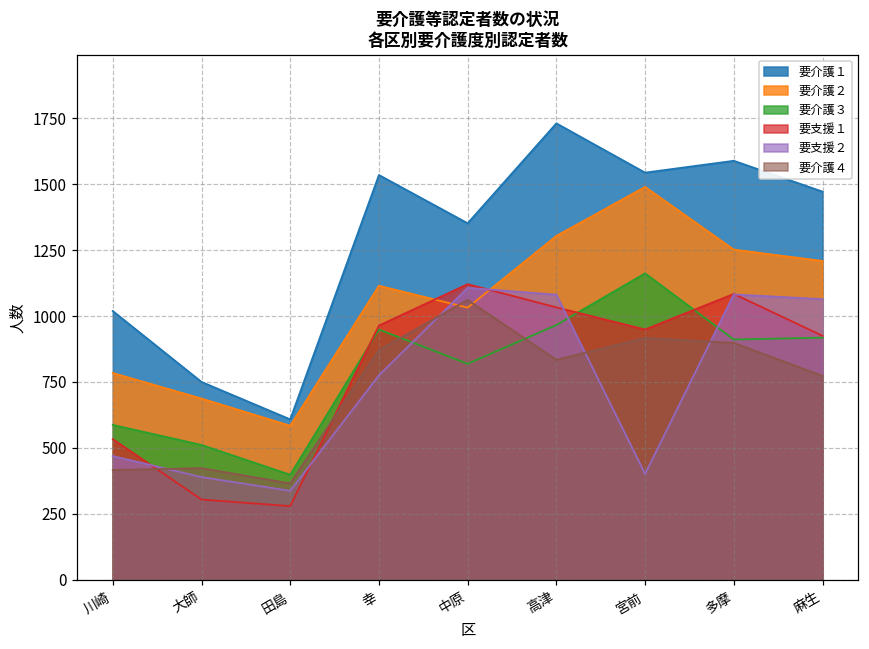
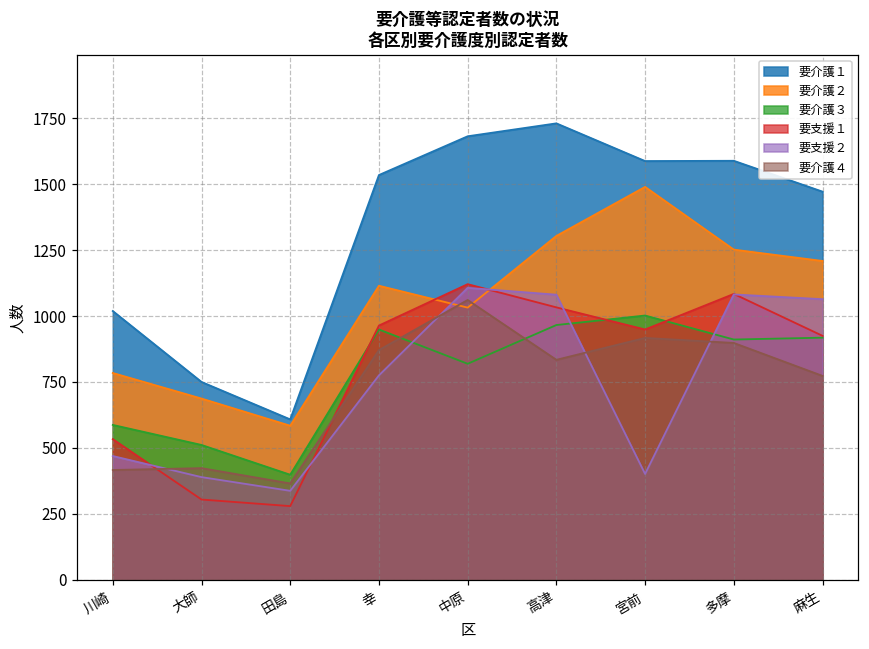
要介護１, 中原: 1350 -> 1680
要介護１, 宮前: 1540 -> 1590
要介護３, 宮前: 1160 -> 1000
